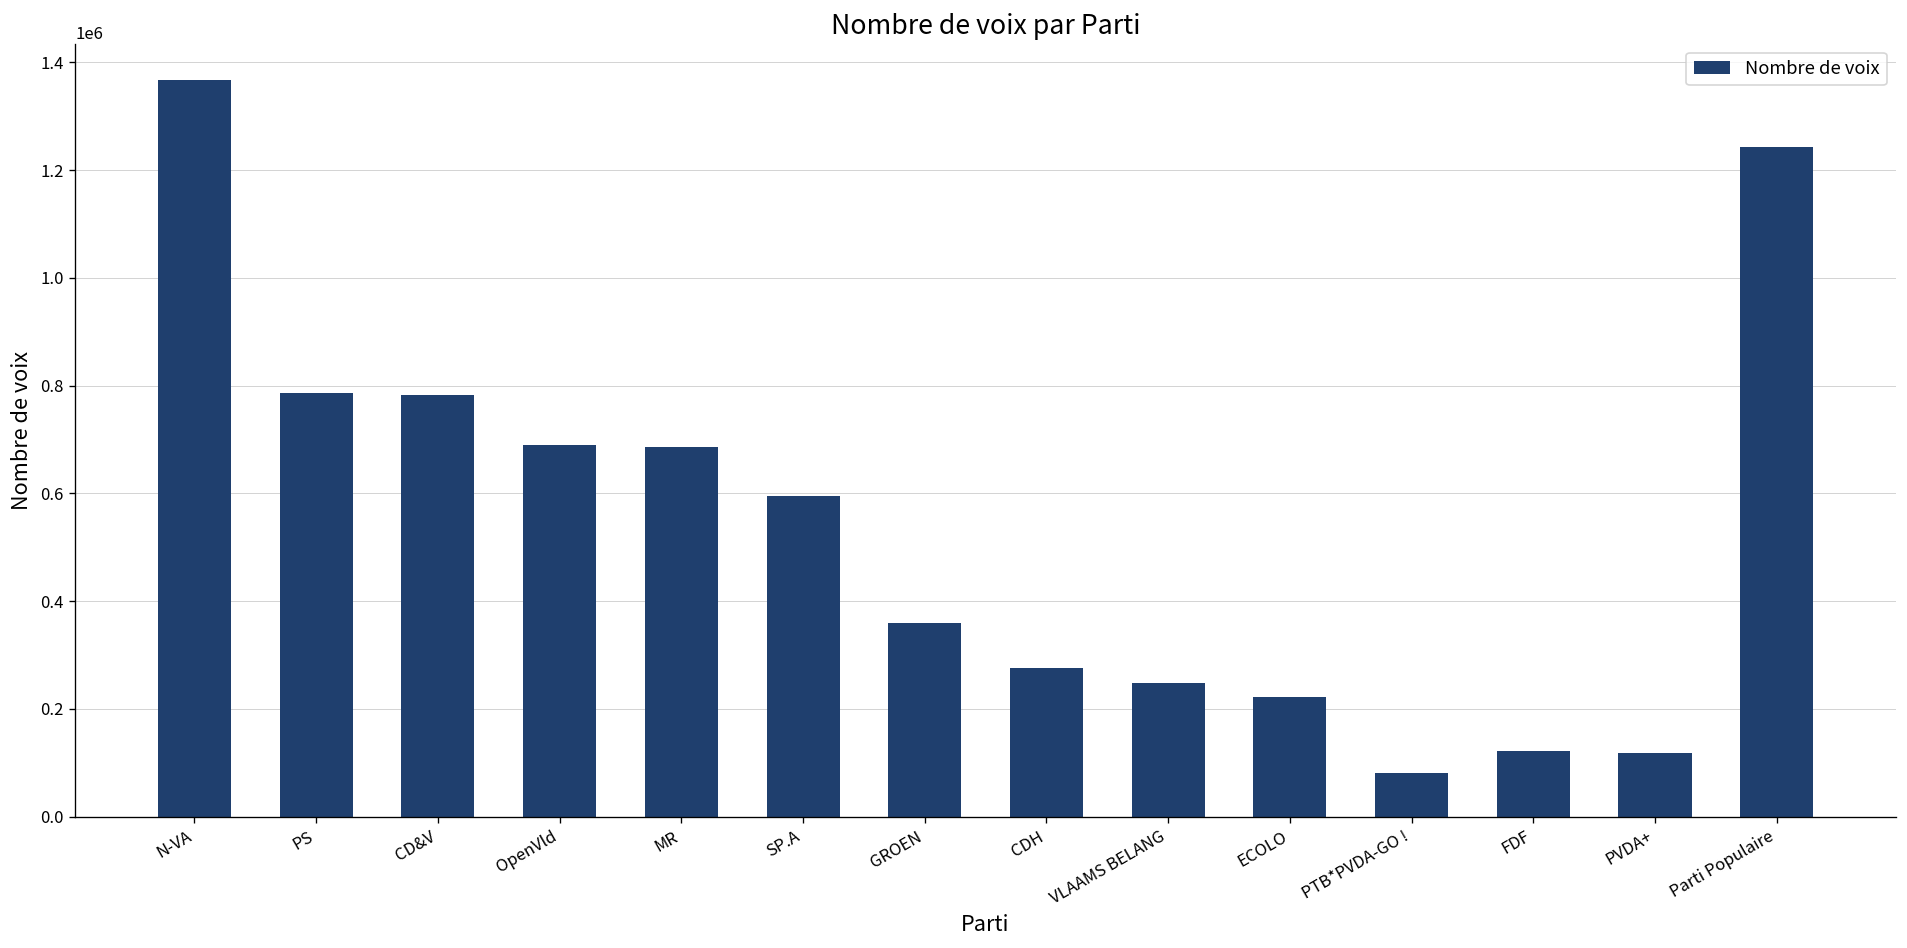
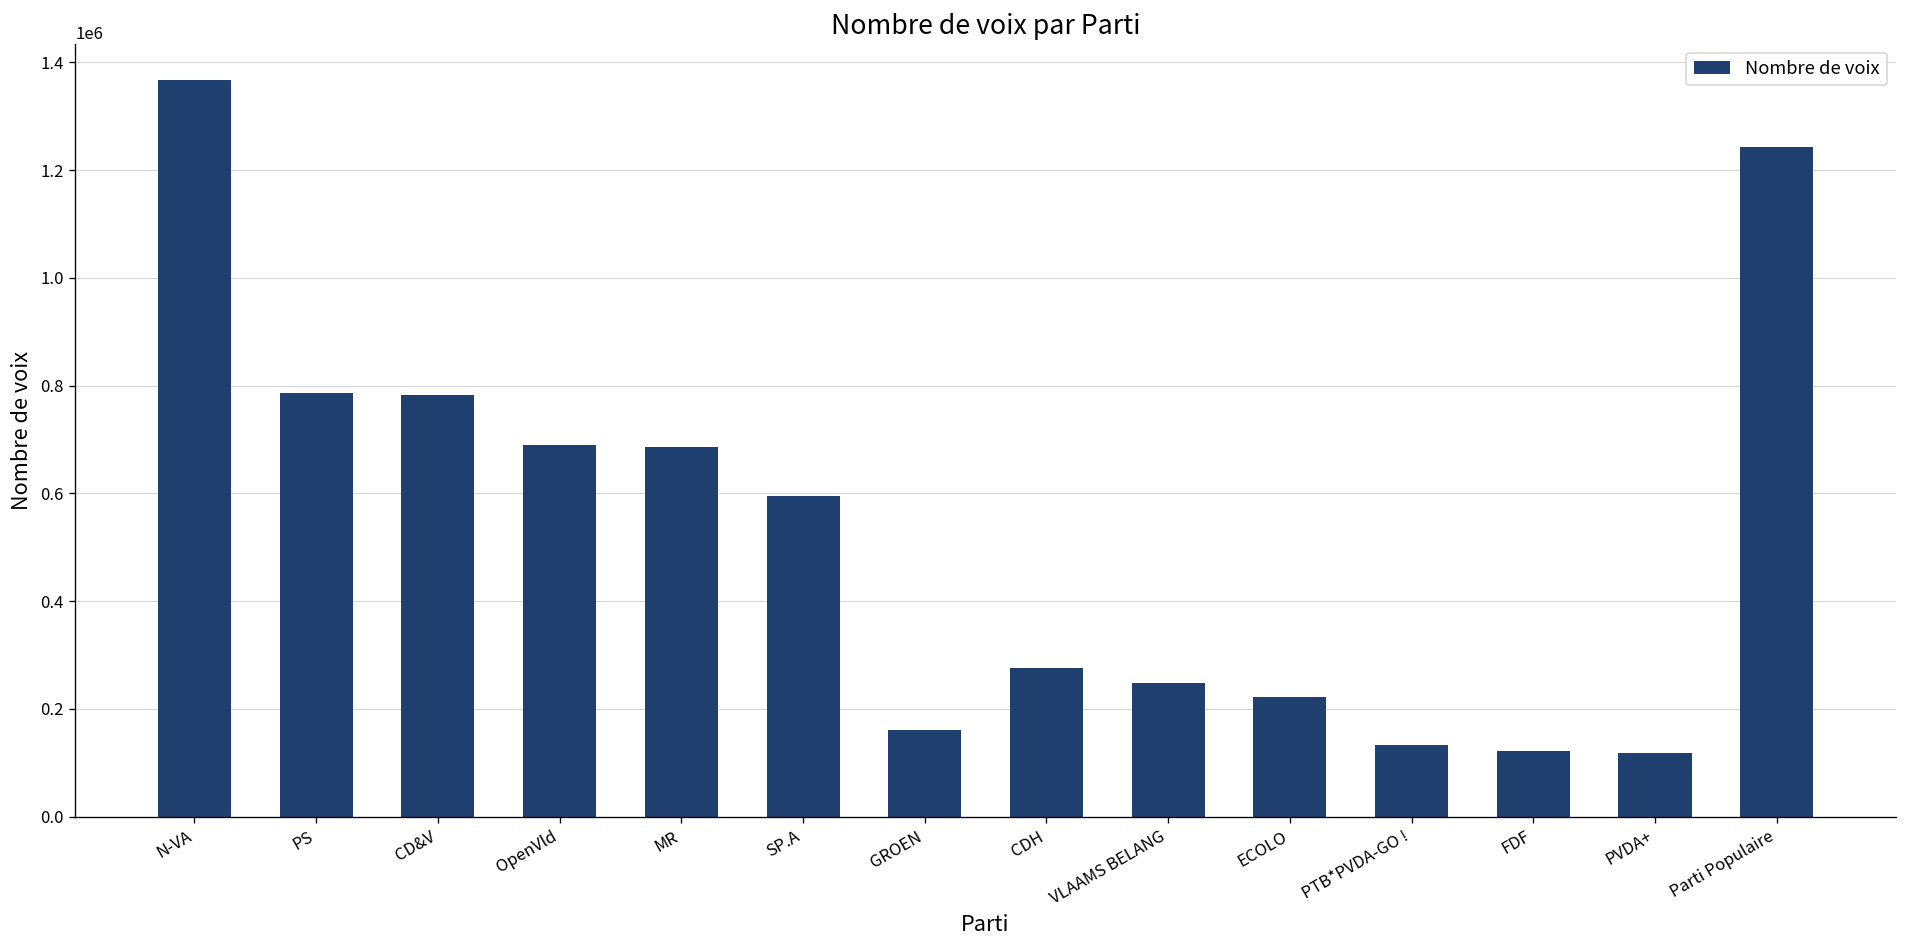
GROEN: 360000 -> 160000
PTB*PVDA-GO !: 80000 -> 130000
